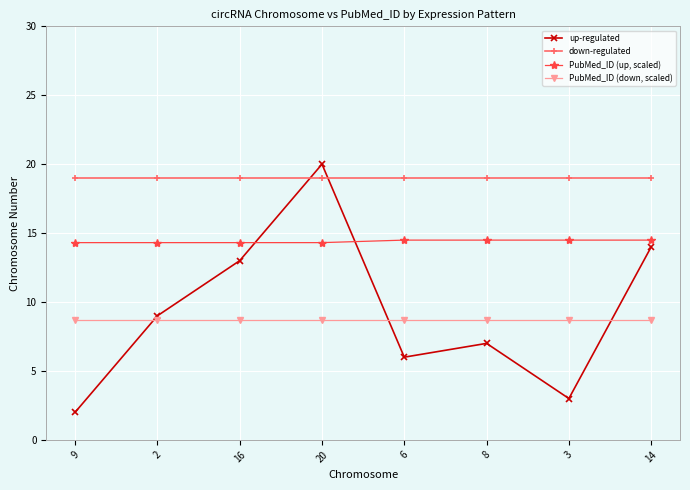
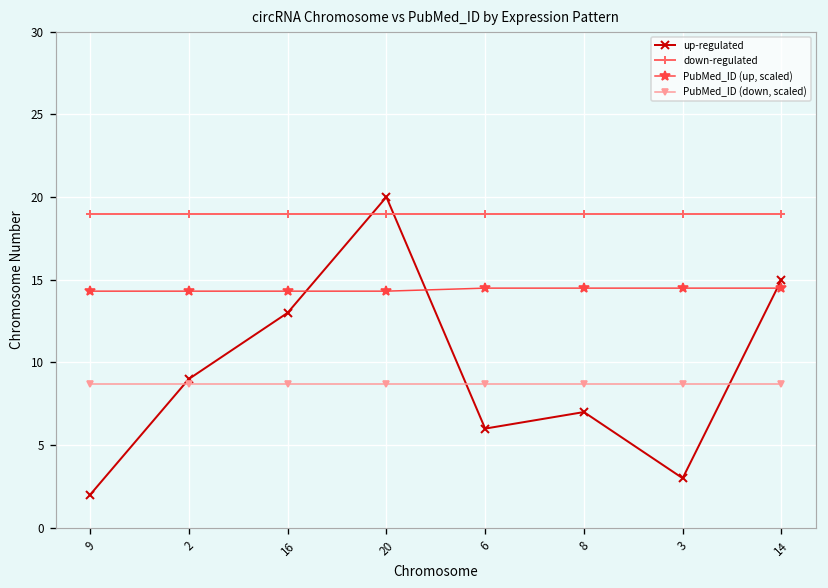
up-regulated, 14: 14 -> 15
